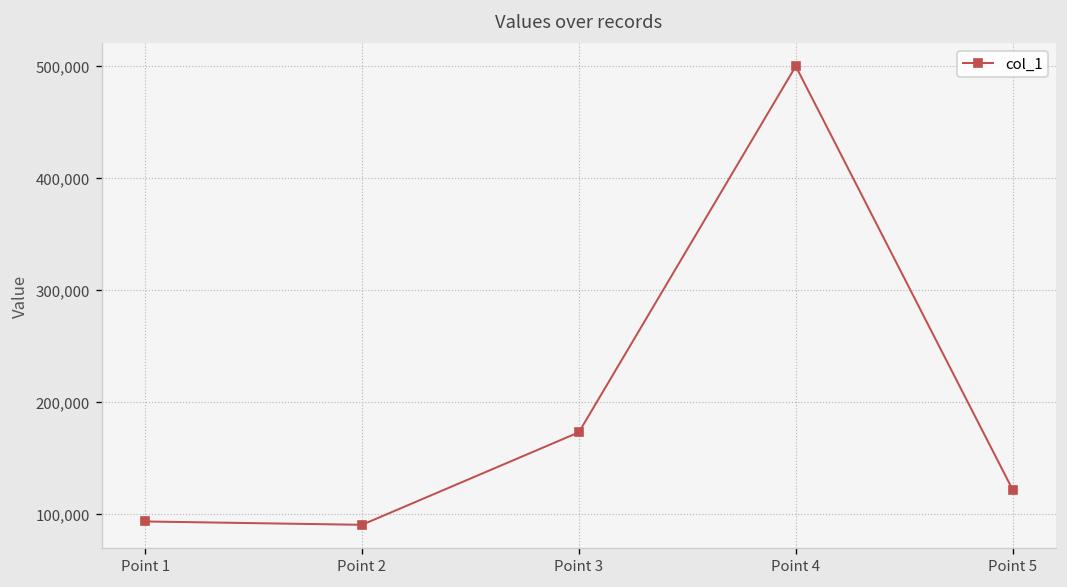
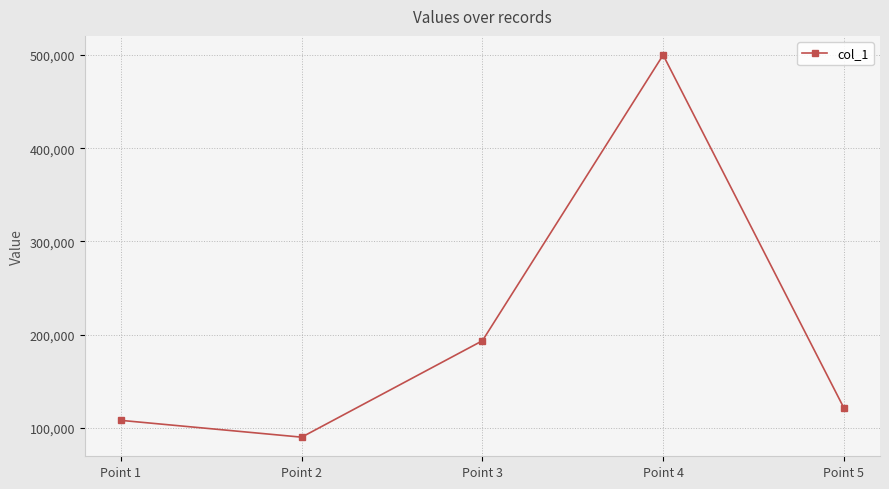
Point 1: 90,000 -> 110,000
Point 3: 170,000 -> 190,000
